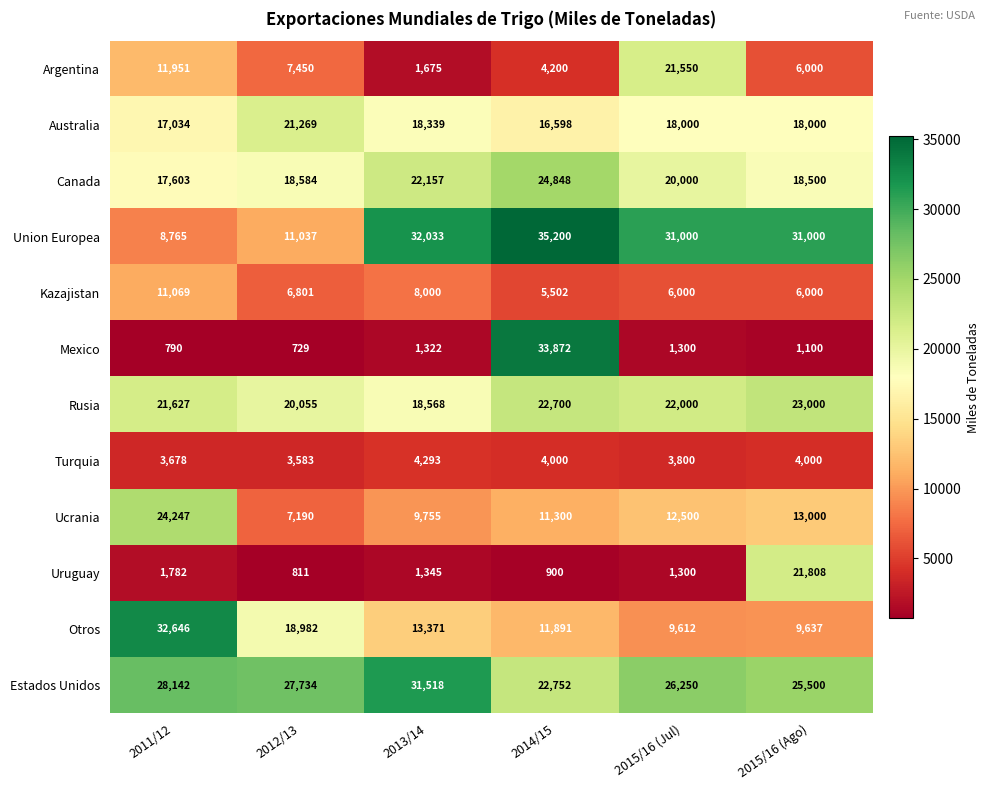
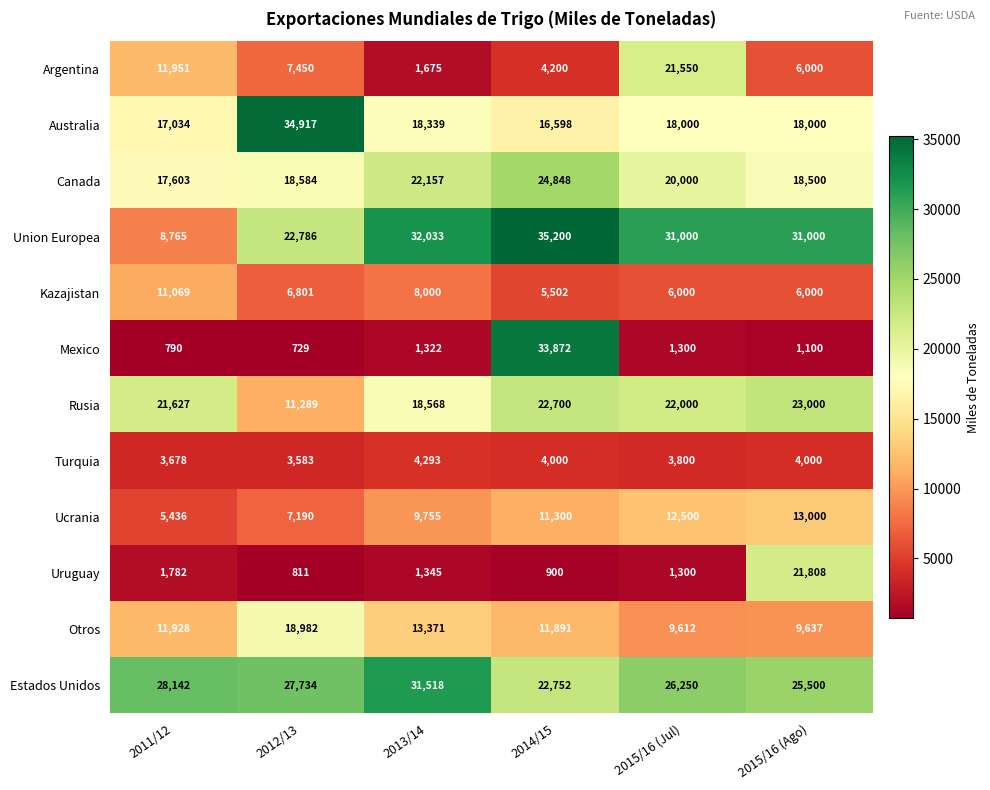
Australia, 2012/13: 21,269 -> 34,917
Union Europea, 2012/13: 11,037 -> 22,786
Rusia, 2012/13: 20,055 -> 11,289
Ucrania, 2011/12: 24,247 -> 5,436
Otros, 2011/12: 32,646 -> 11,928
